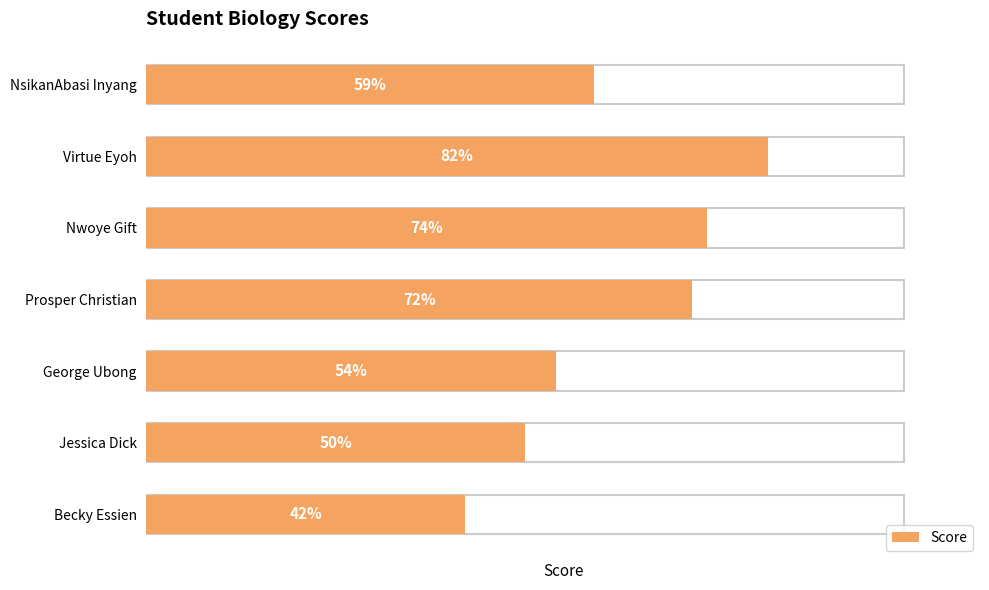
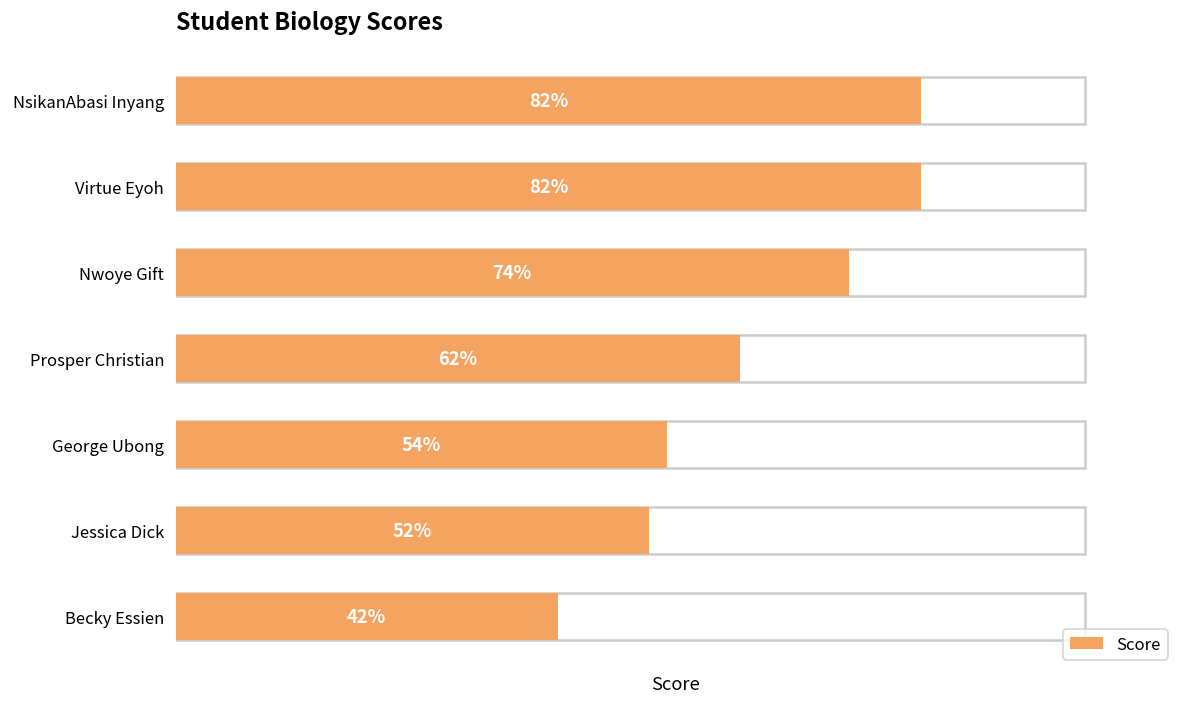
Score, NsikanAbasi Inyang: 59% -> 82%
Score, Prosper Christian: 72% -> 62%
Score, Jessica Dick: 50% -> 52%
